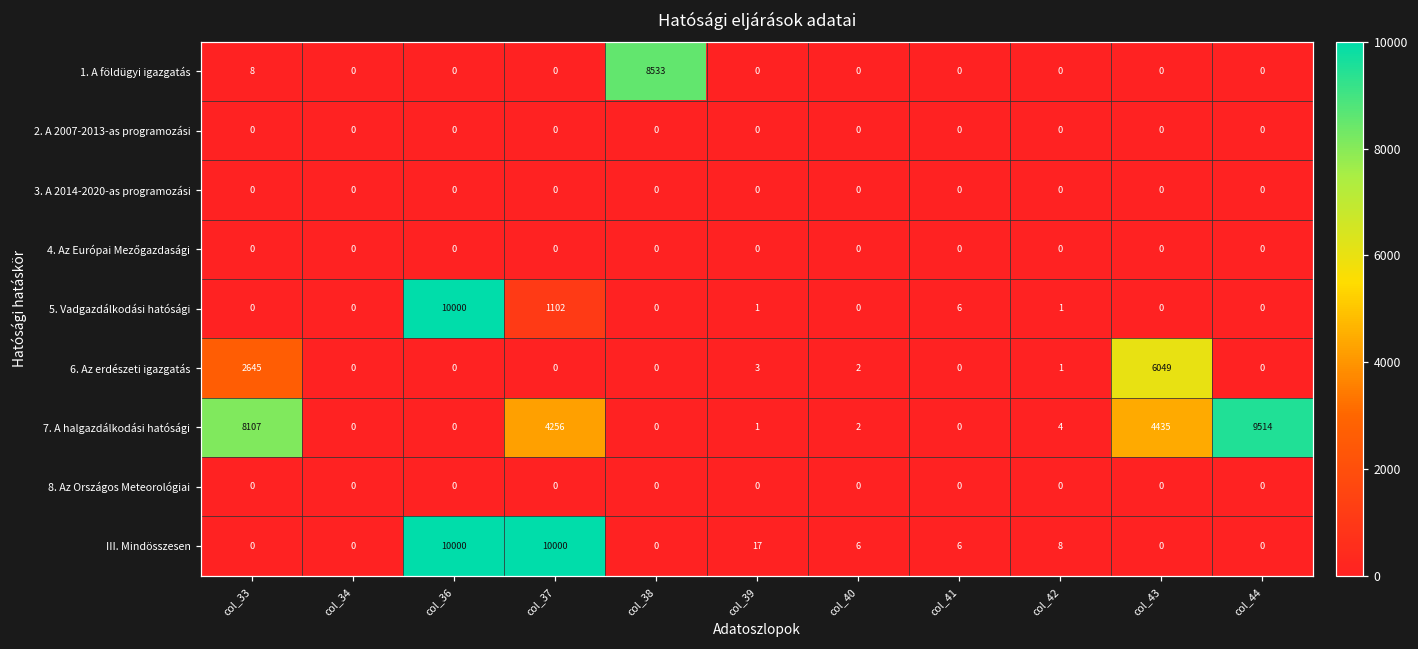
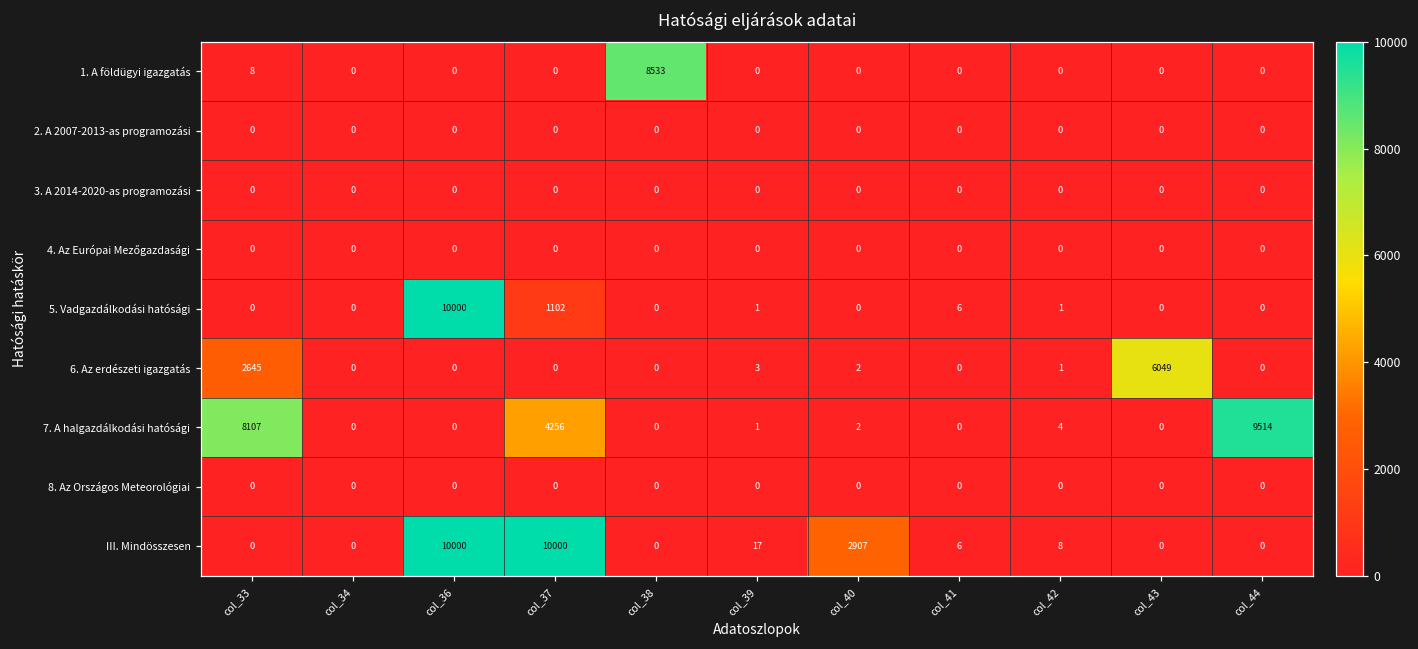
7. A halgazdálkodási hatósági, col_43: 4435 -> 0
III. Mindösszesen, col_40: 6 -> 2907
